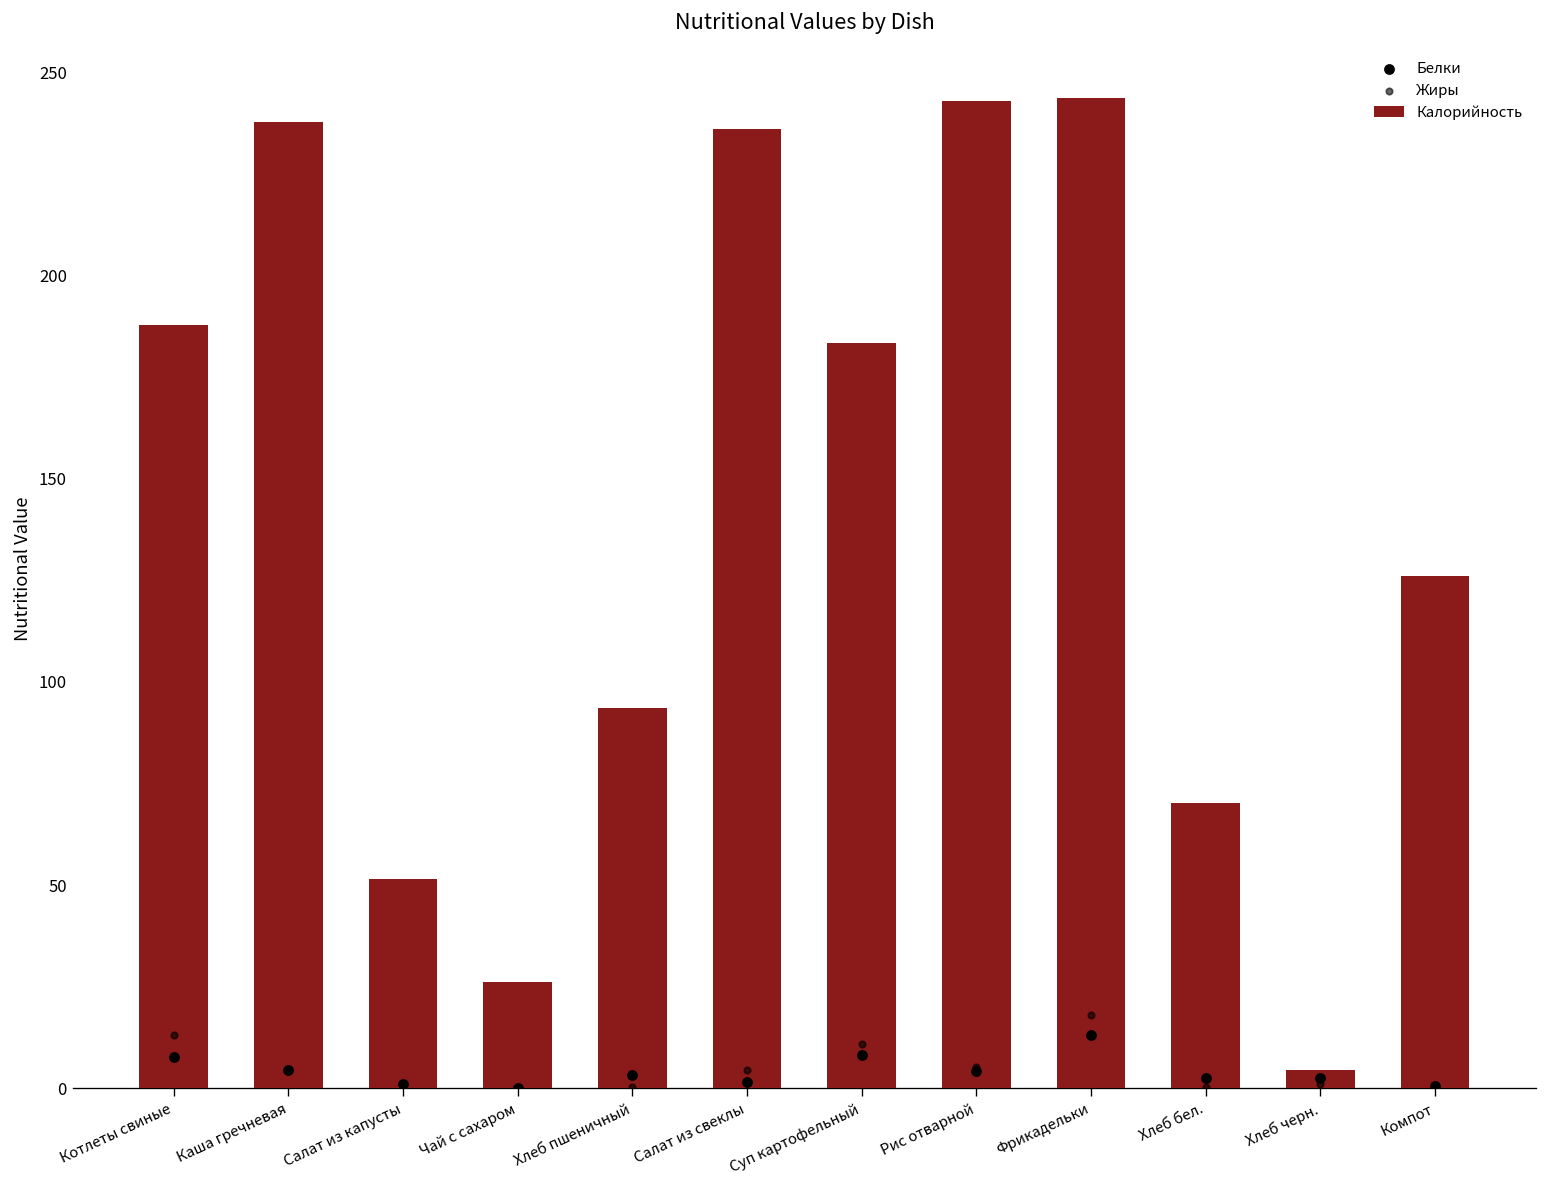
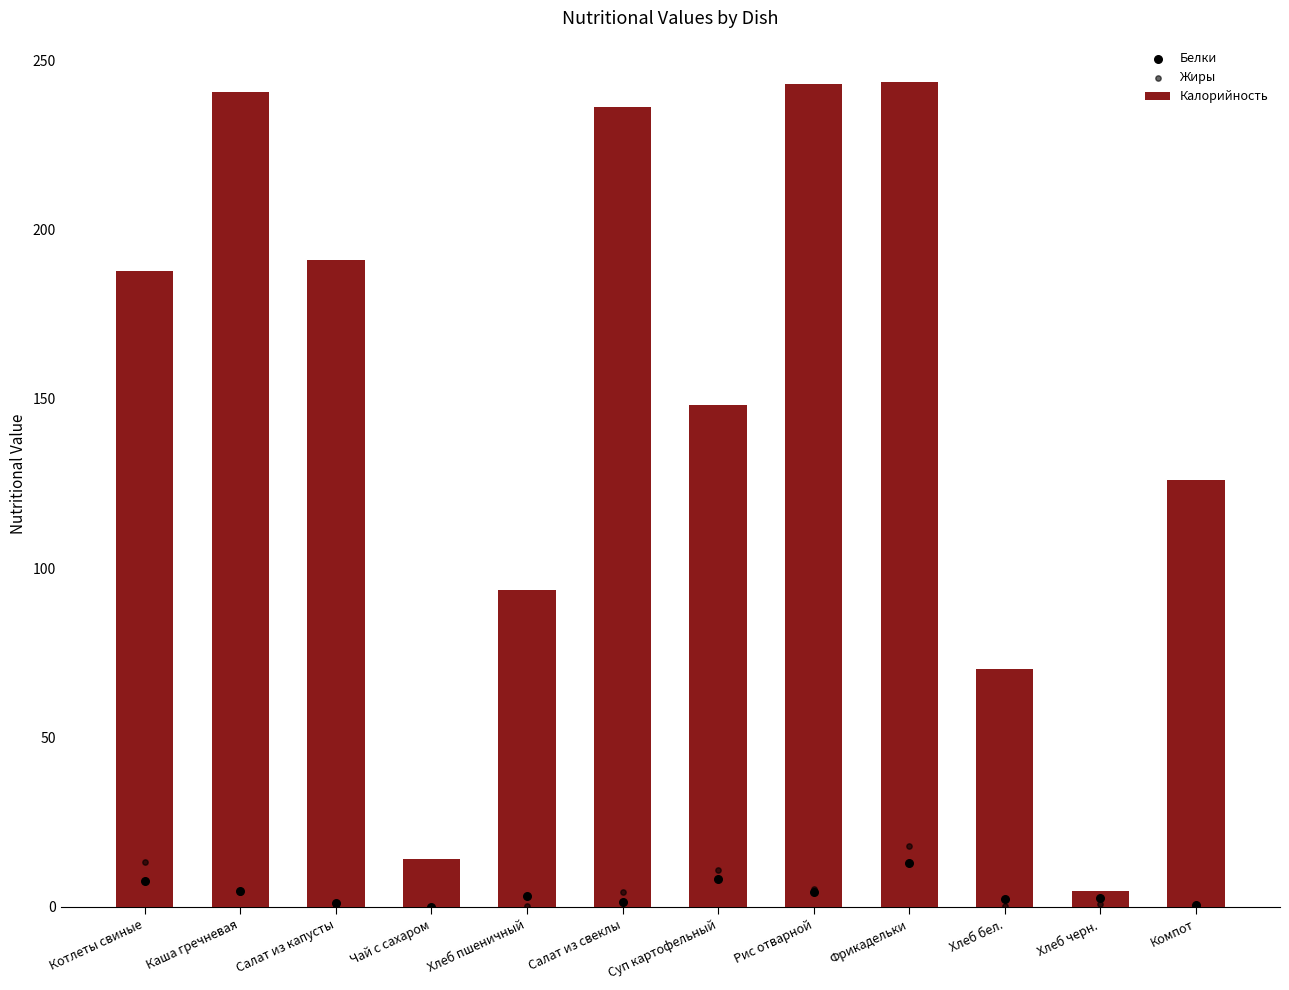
Калорийность, Каша гречневая: 238 -> 241
Калорийность, Салат из капусты: 51 -> 191
Калорийность, Чай с сахаром: 26 -> 14
Калорийность, Суп картофельный: 183 -> 148
